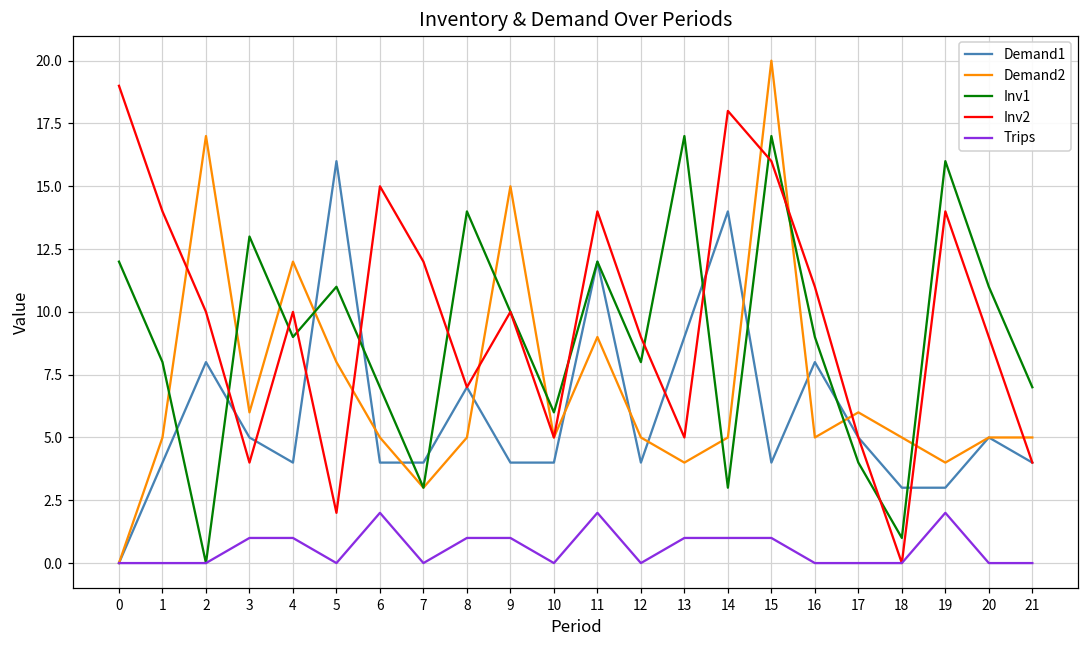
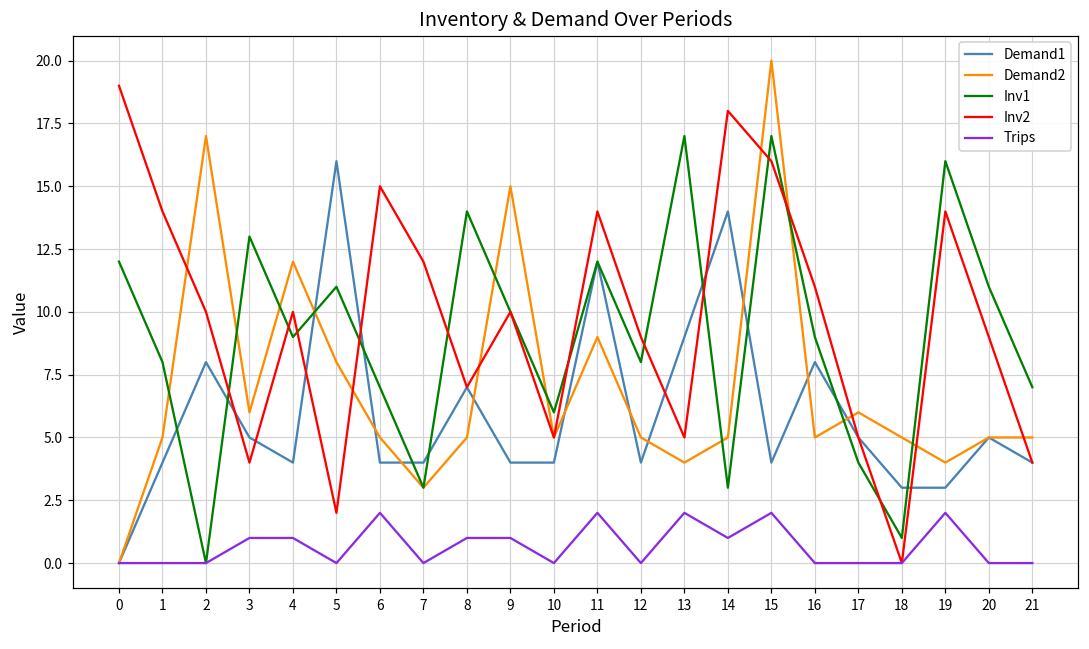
Trips, 13: 1 -> 2
Trips, 15: 1 -> 2
